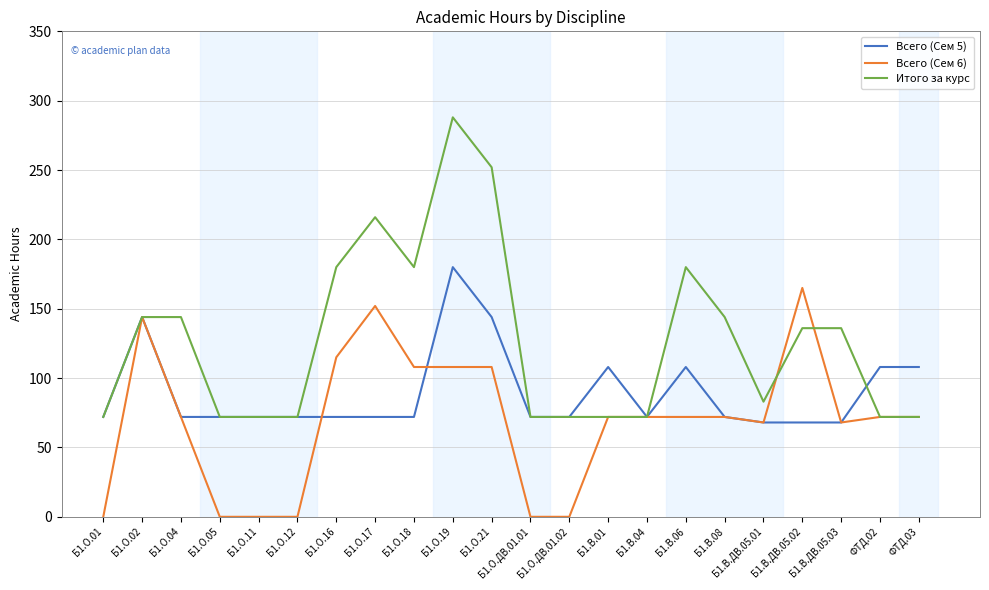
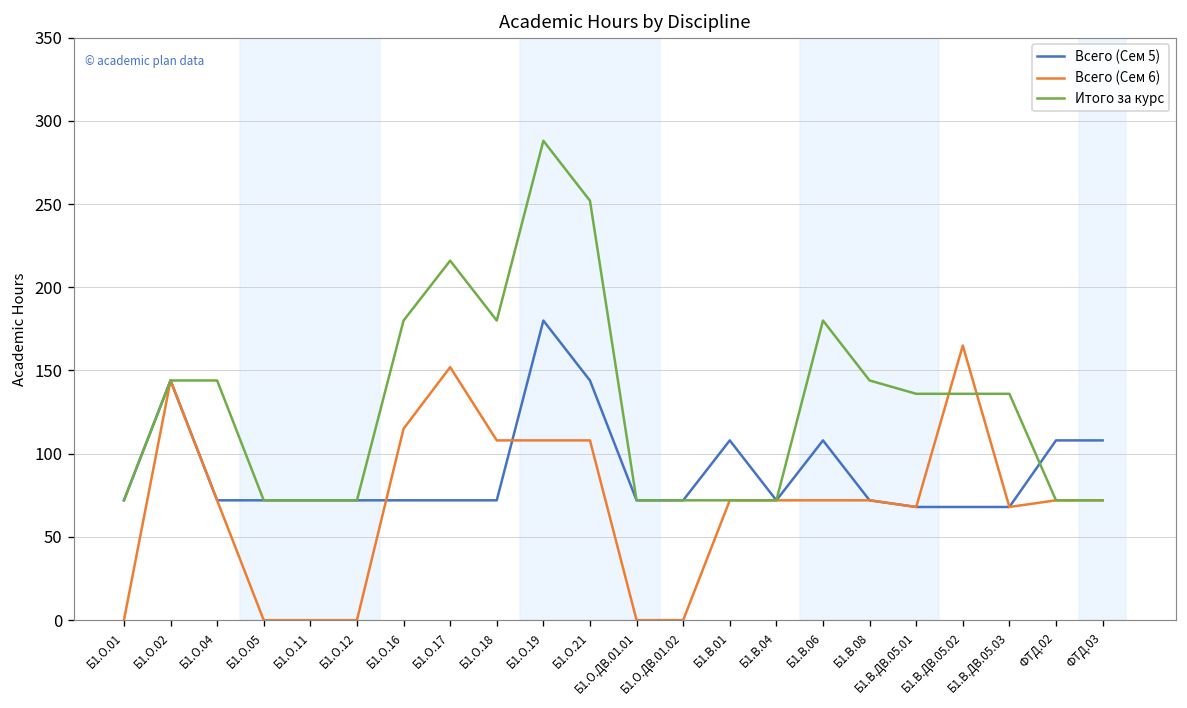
Итого за курс, Б1.В.ДВ.05.01: 83 -> 136
